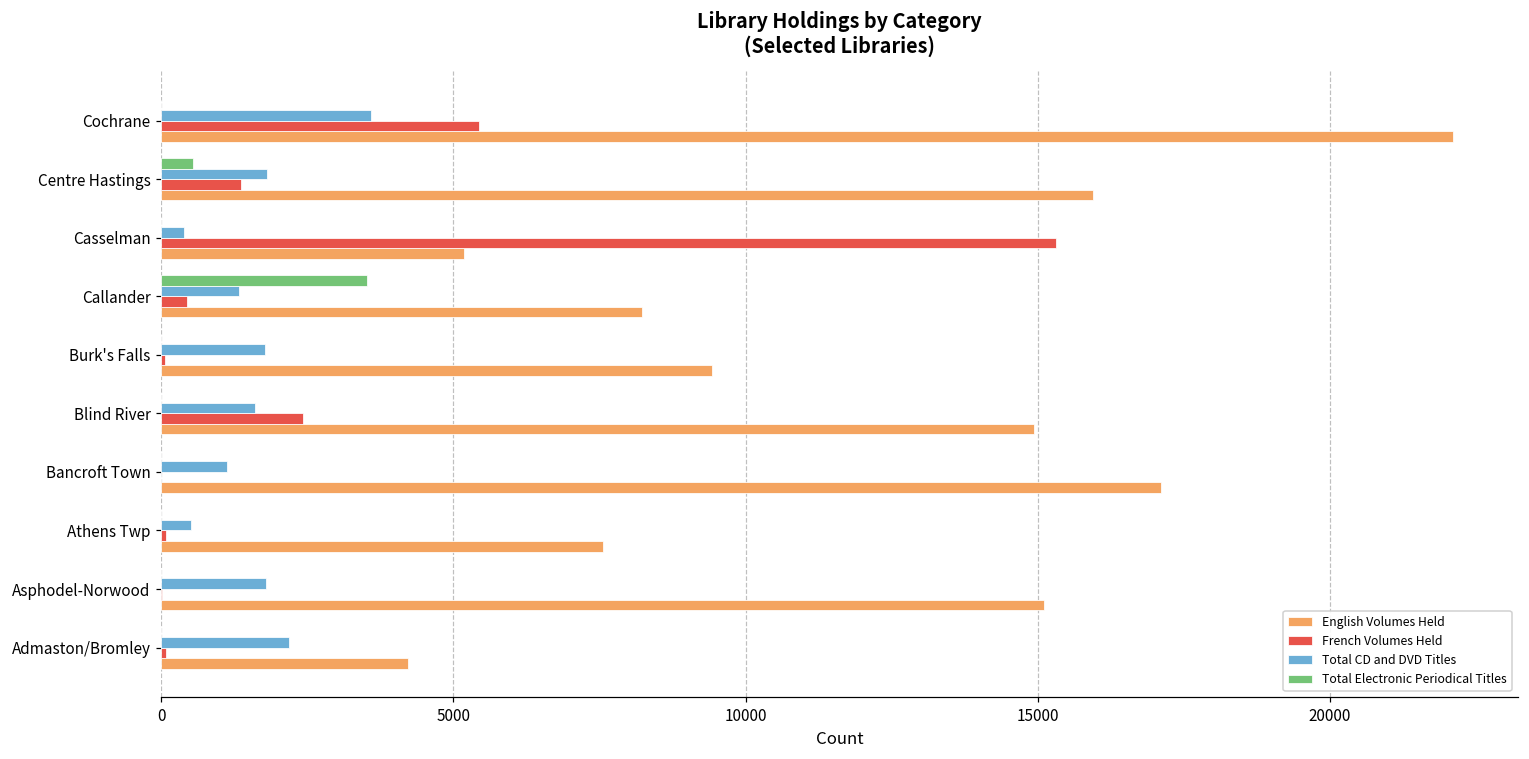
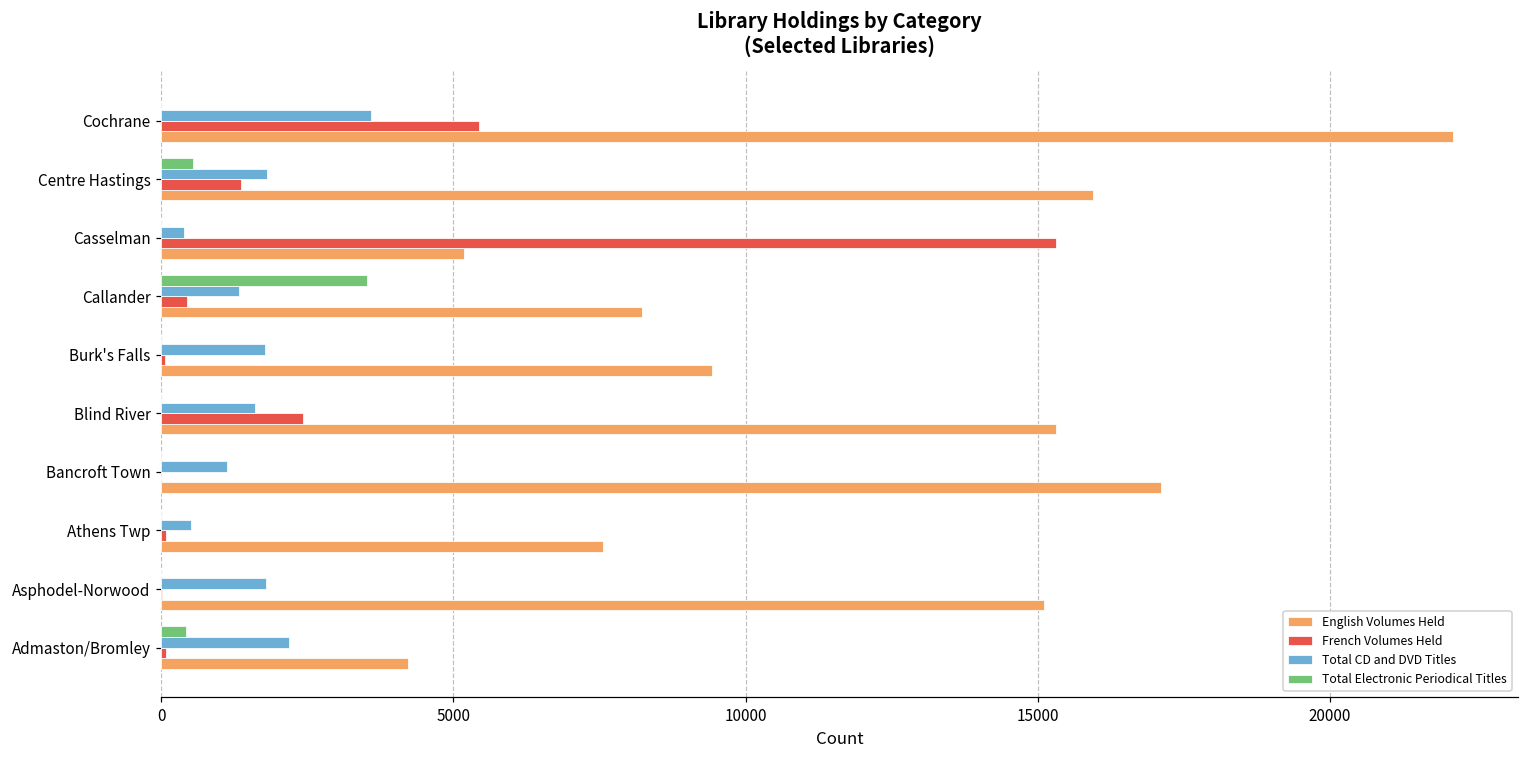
English Volumes Held, Blind River: 14900 -> 15300
Total Electronic Periodical Titles, Admaston/Bromley: 0 -> 400
